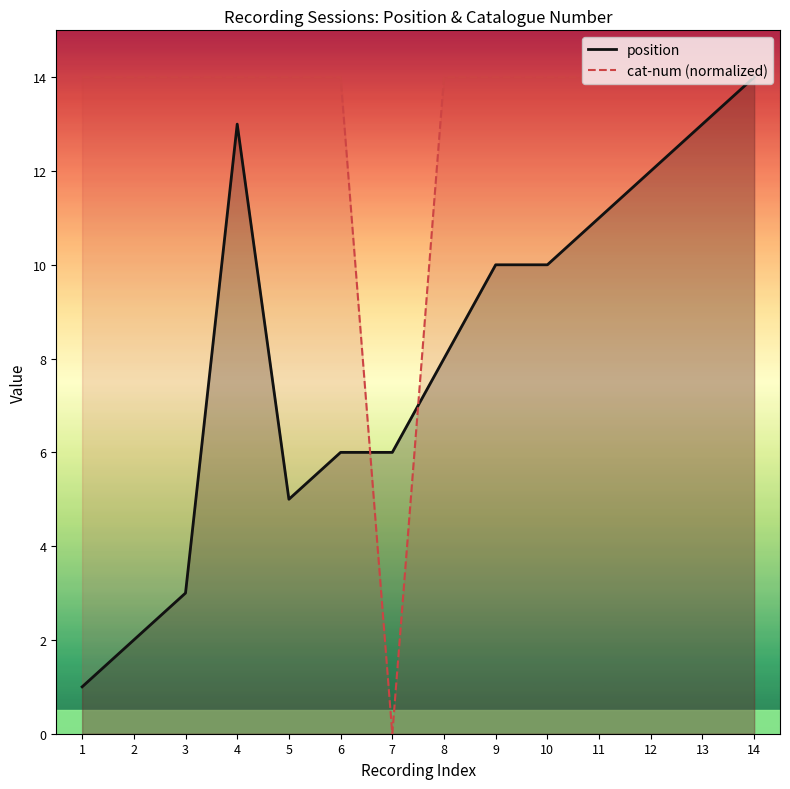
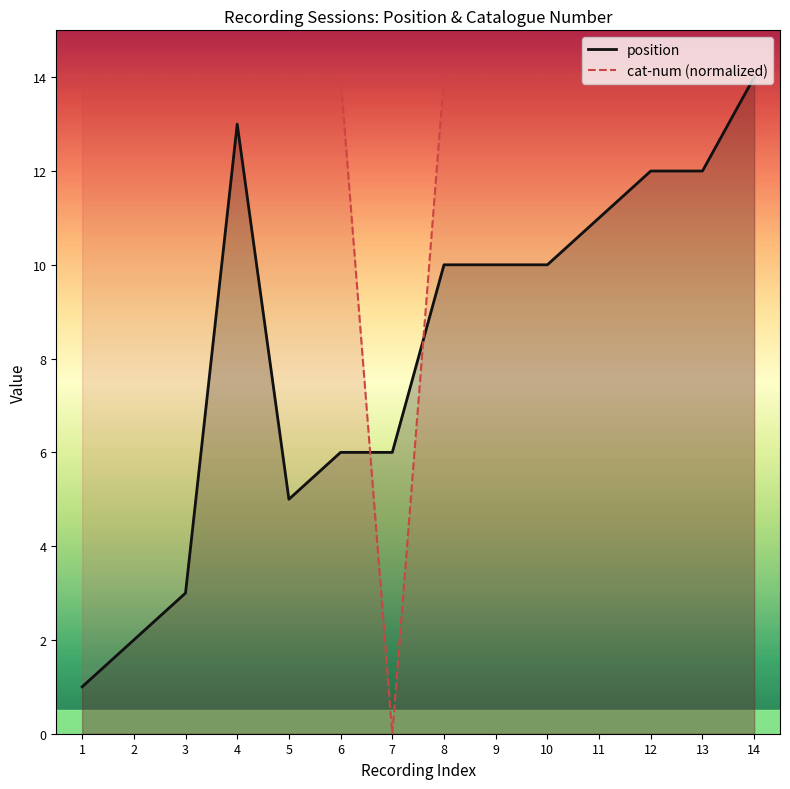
position, 8: 8 -> 10
position, 13: 13 -> 12
